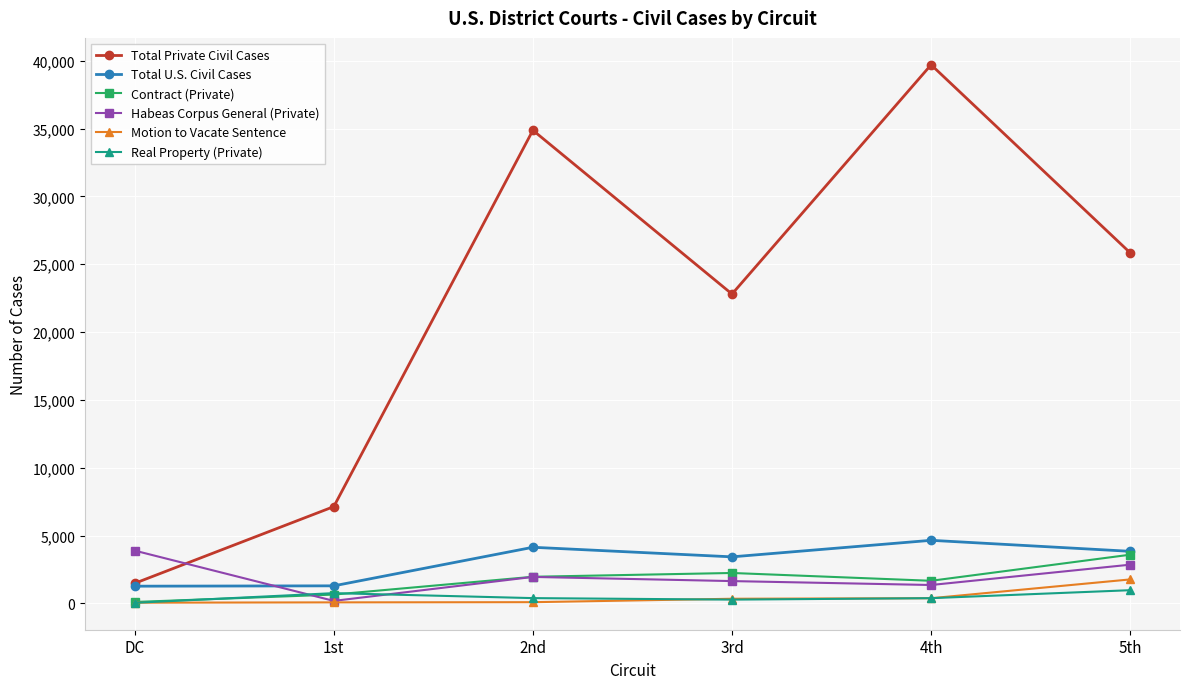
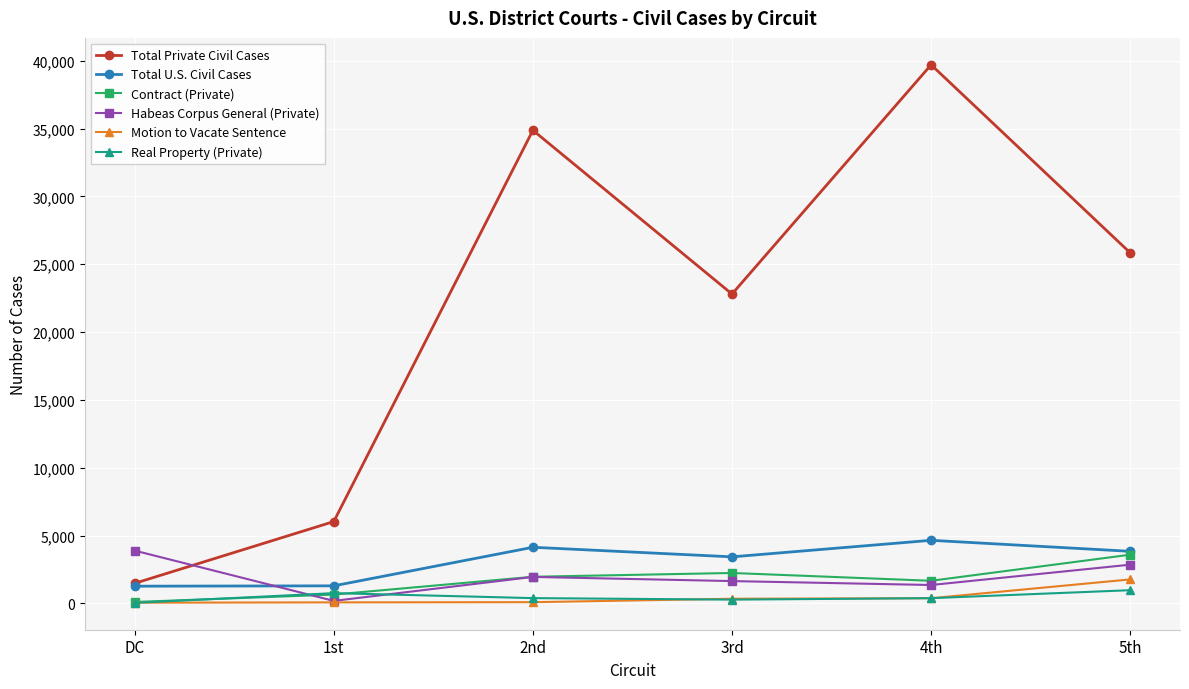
Total Private Civil Cases, 1st: 7,100 -> 6,000
